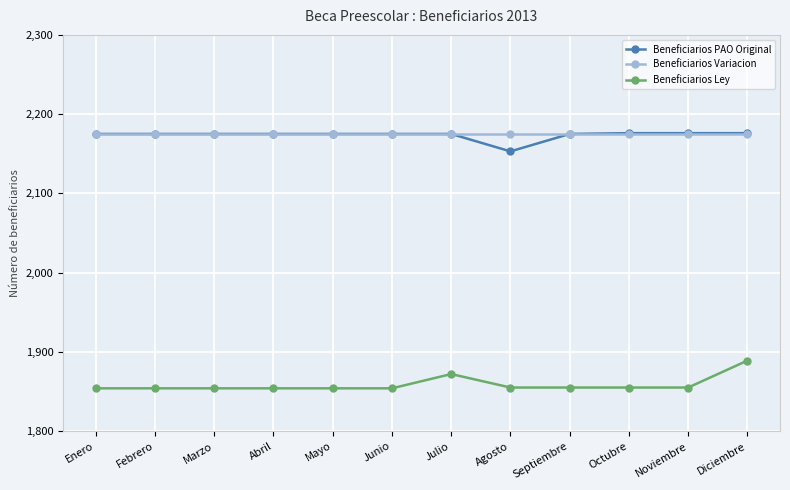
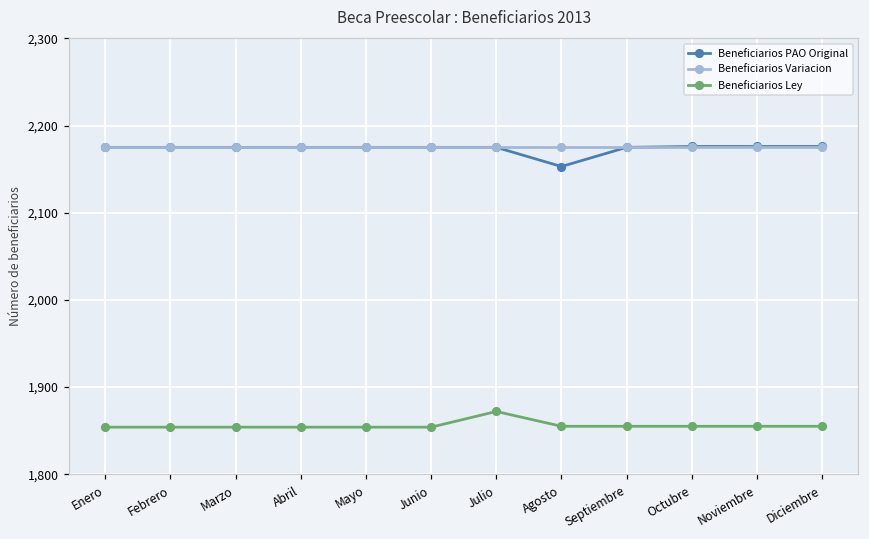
Beneficiarios Ley, Diciembre: 1,890 -> 1,860
